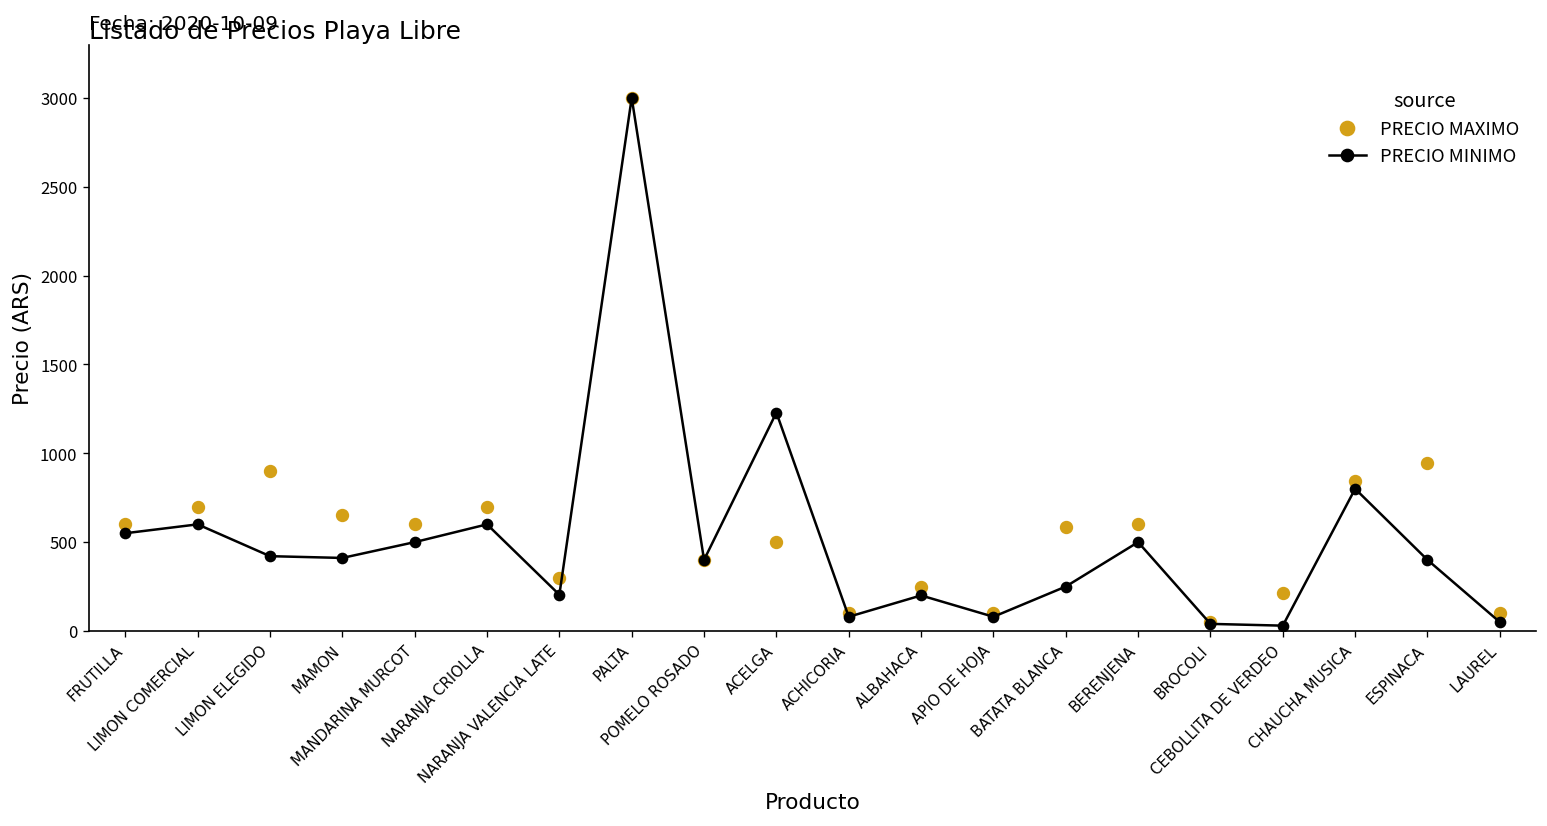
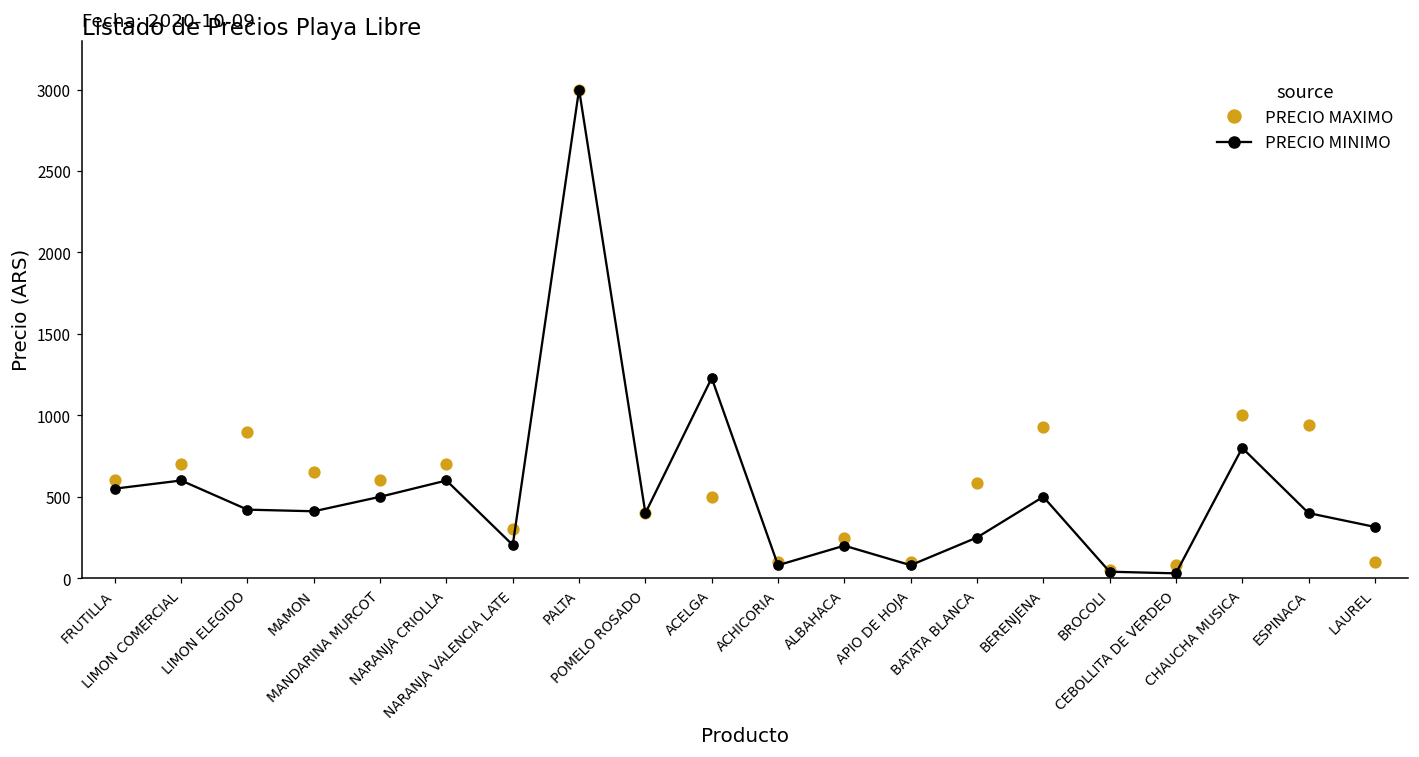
PRECIO MAXIMO, BERENJENA: 600 -> 930
PRECIO MAXIMO, CEBOLLITA DE VERDEO: 210 -> 80
PRECIO MAXIMO, CHAUCHA MUSICA: 850 -> 1000
PRECIO MINIMO, LAUREL: 50 -> 320
